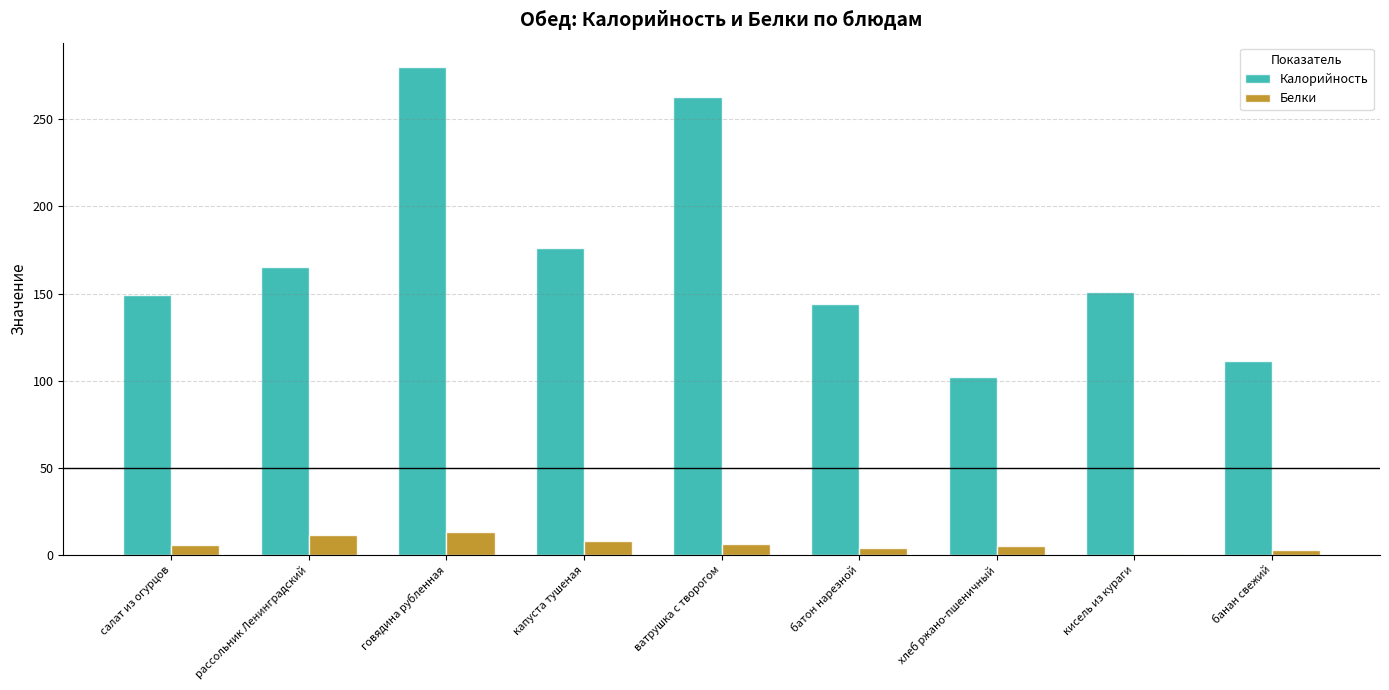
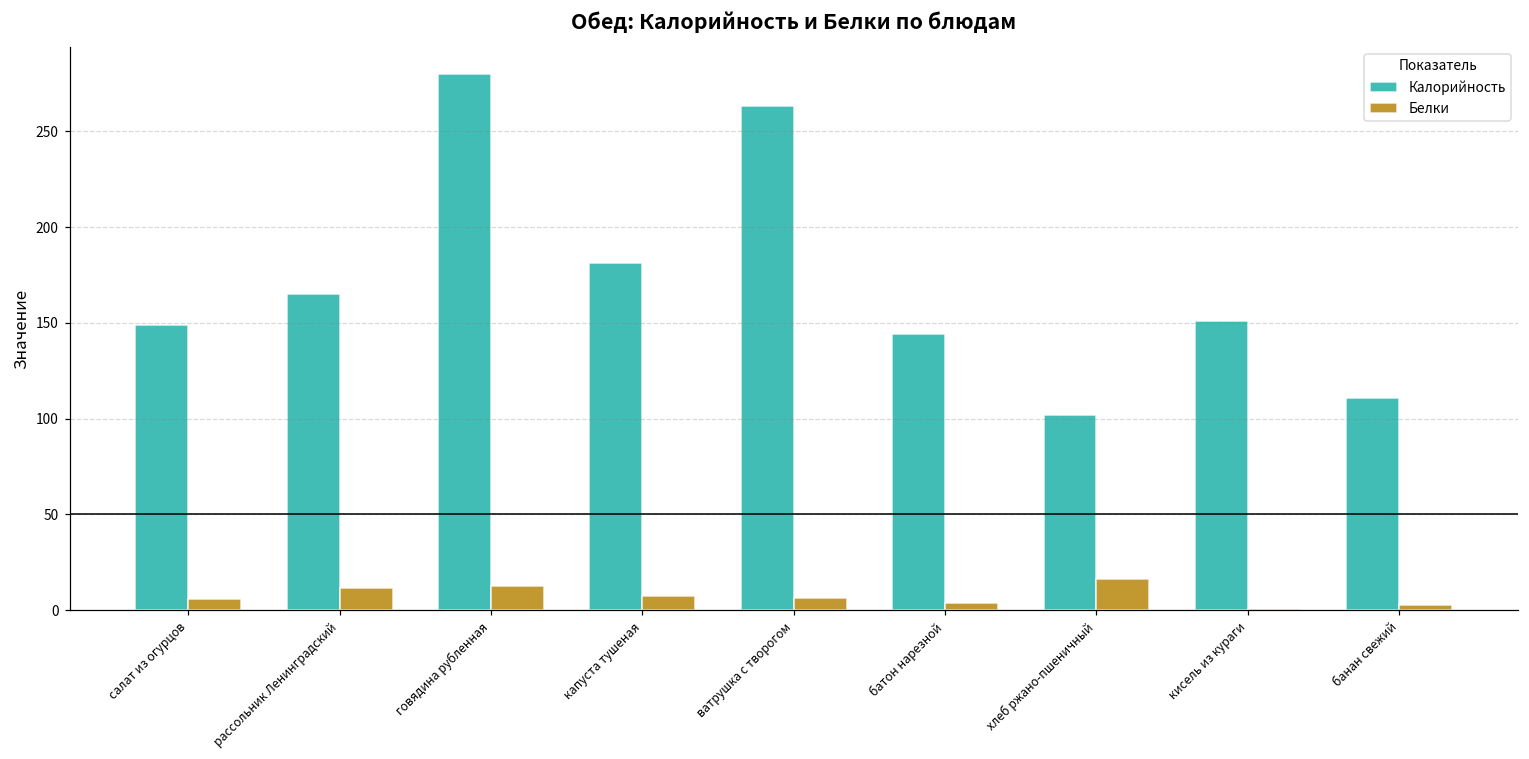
Калорийность, капуста тушеная: 176 -> 181
Белки, хлеб ржано-пшеничный: 5 -> 16
